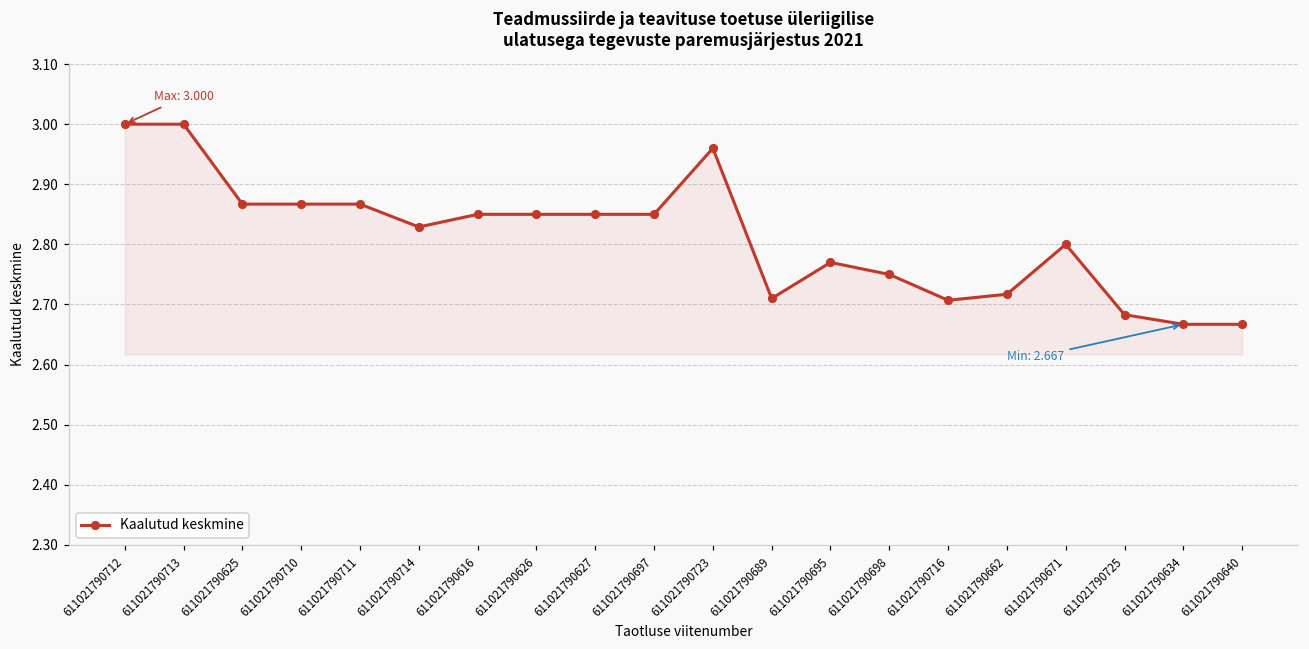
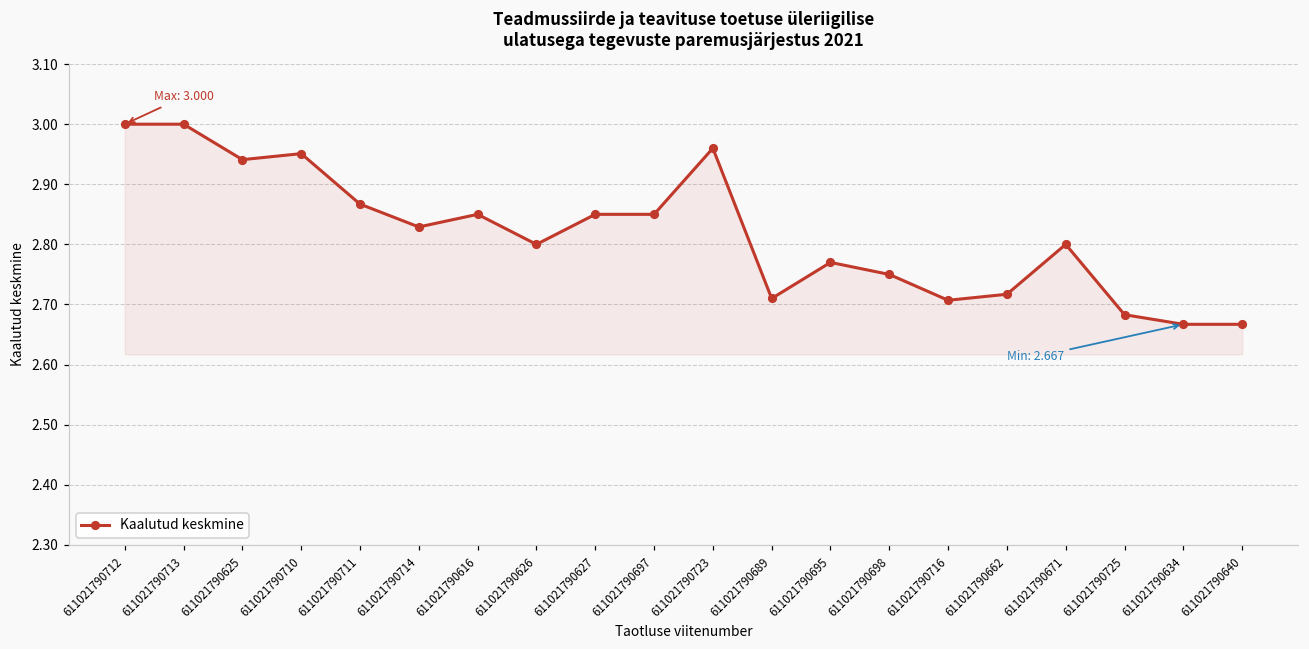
611021790625: 2.87 -> 2.94
611021790710: 2.87 -> 2.95
611021790626: 2.85 -> 2.80
